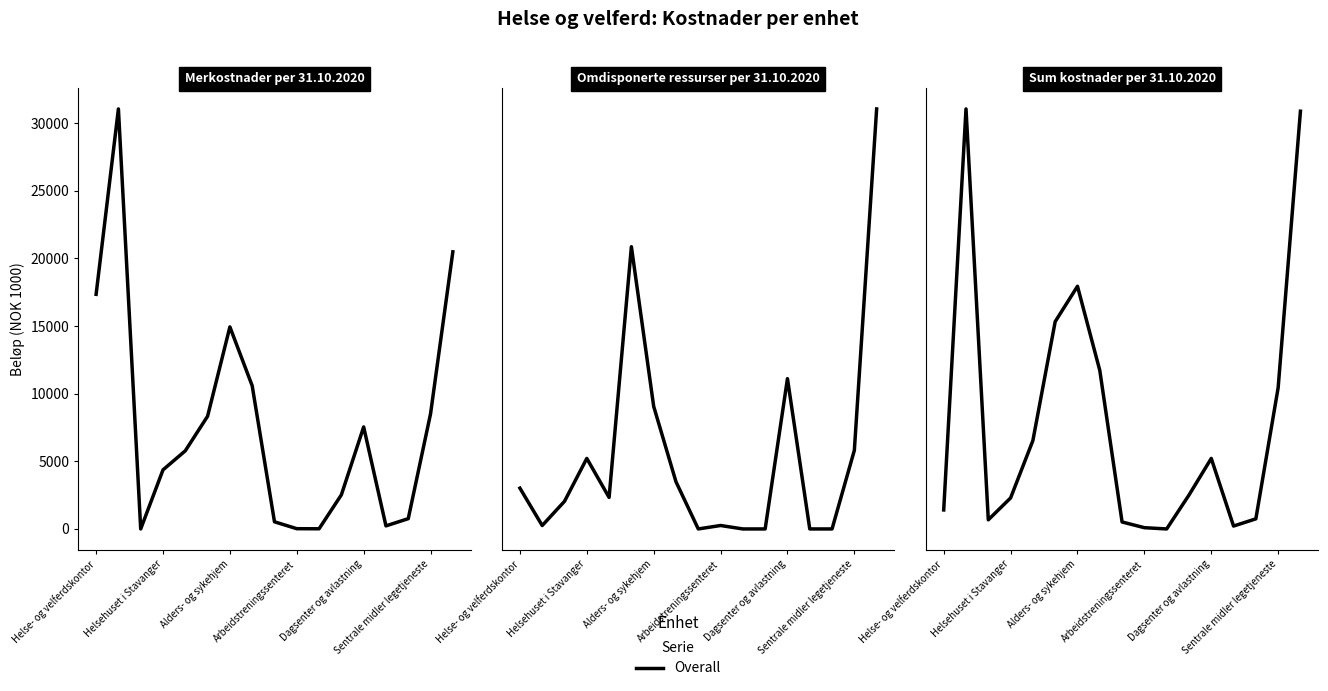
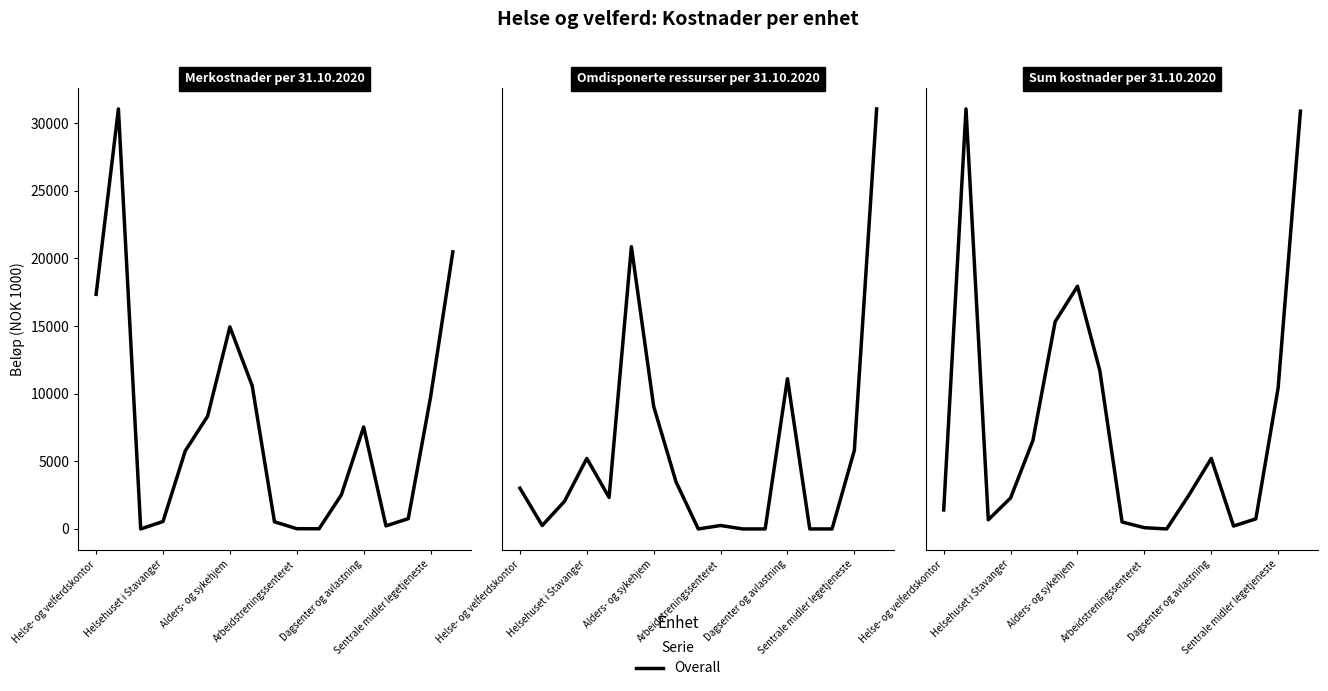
Merkostnader per 31.10.2020, Helsehuset i Stavanger: 4400 -> 600
Merkostnader per 31.10.2020, Sentrale midler legetjeneste: 8500 -> 9700
